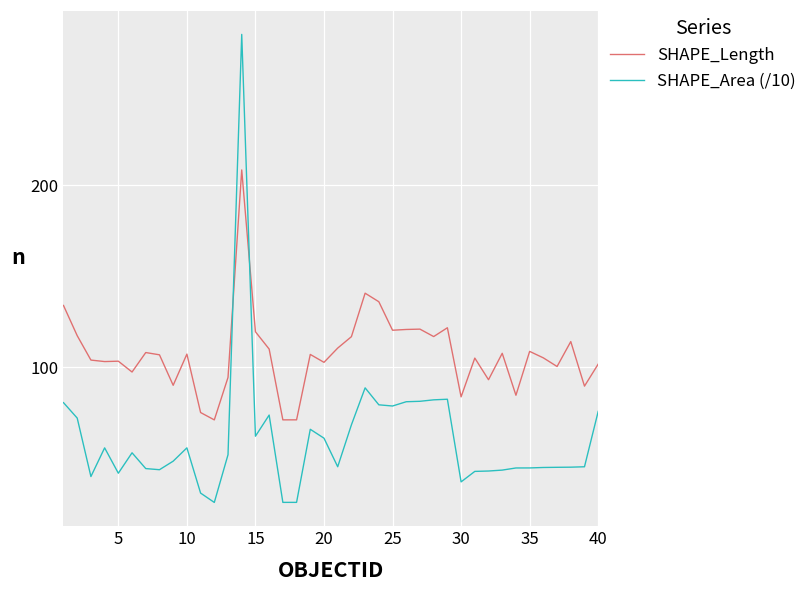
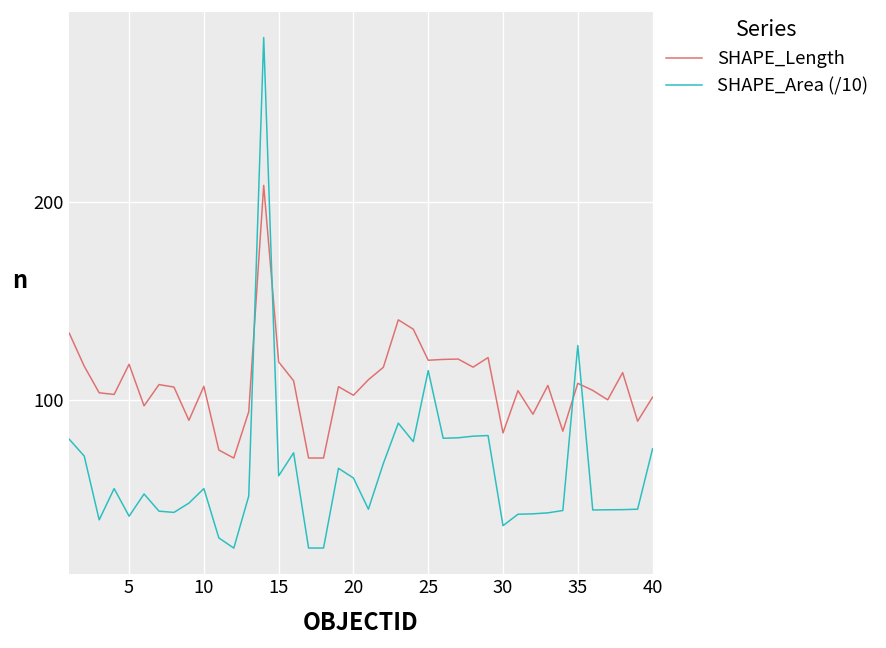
SHAPE_Length, 5: 103 -> 118
SHAPE_Area (/10), 25: 79 -> 115
SHAPE_Area (/10), 35: 45 -> 128
